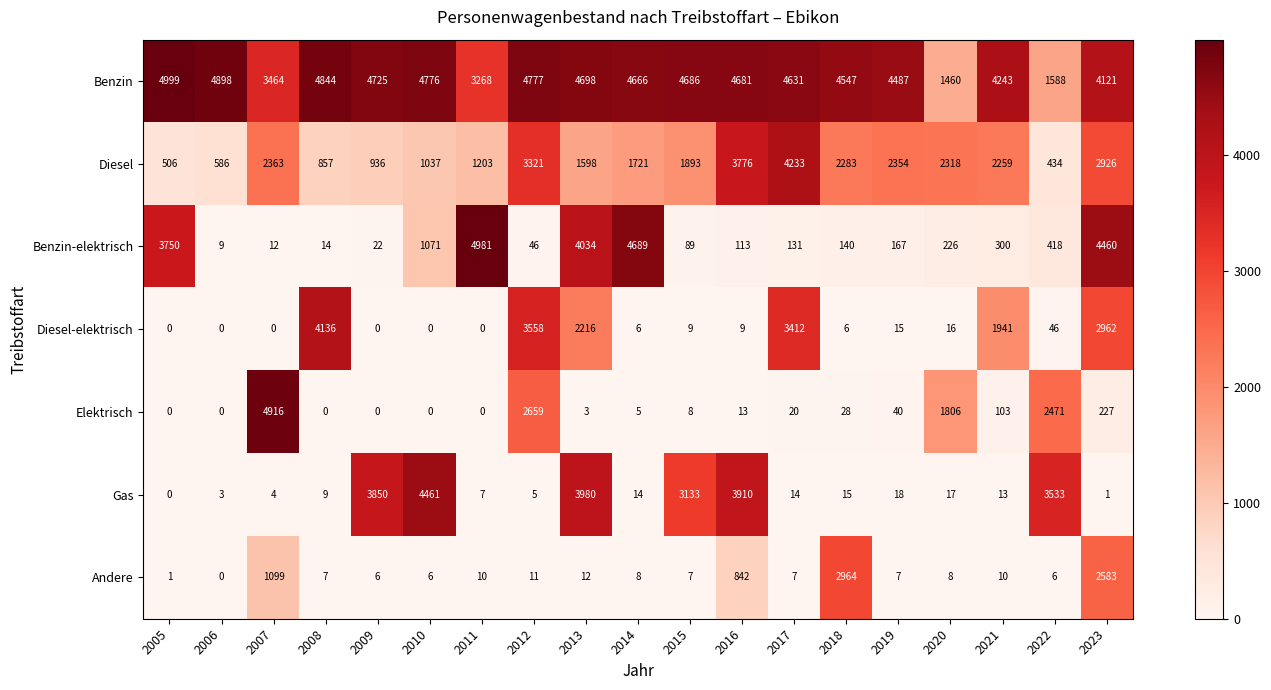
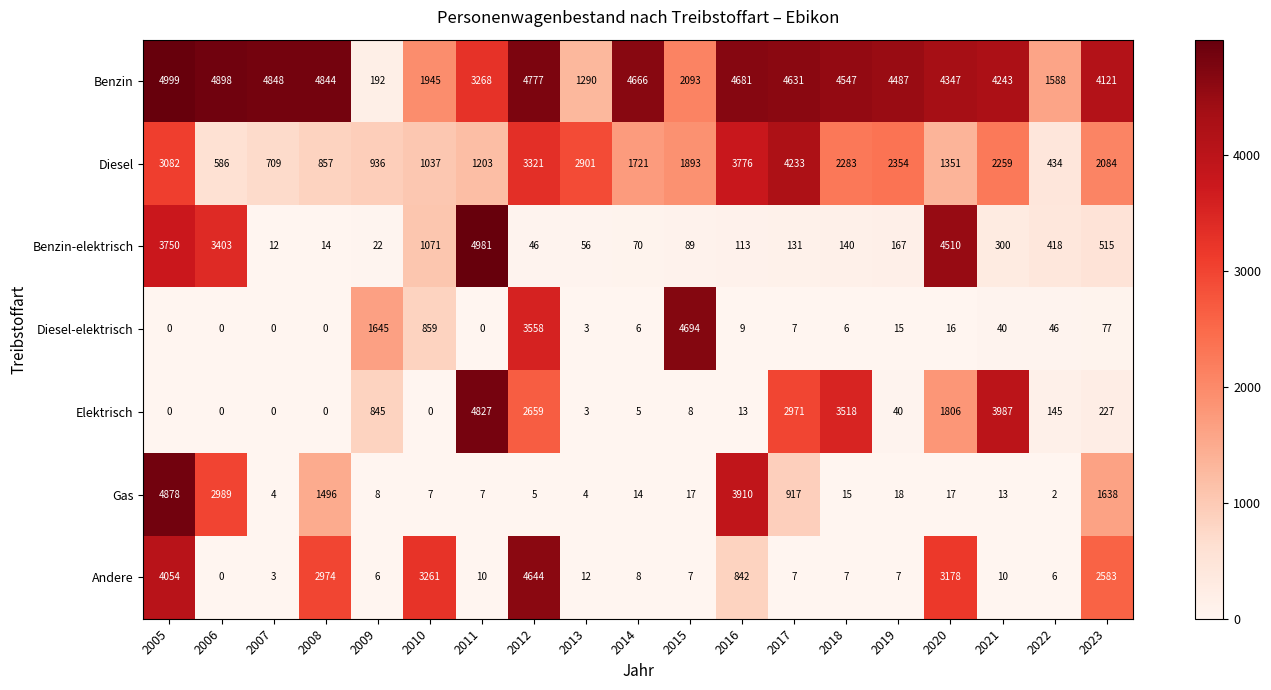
Benzin, 2007: 3464 -> 4848
Benzin, 2009: 4725 -> 192
Benzin, 2010: 4776 -> 1945
Benzin, 2013: 4698 -> 1290
Benzin, 2015: 4686 -> 2093
Benzin, 2020: 1460 -> 4347
Diesel, 2005: 506 -> 3082
Diesel, 2007: 2363 -> 709
Diesel, 2013: 1598 -> 2901
Diesel, 2020: 2318 -> 1351
Diesel, 2023: 2926 -> 2084
Benzin-elektrisch, 2006: 9 -> 3403
Benzin-elektrisch, 2013: 4034 -> 56
Benzin-elektrisch, 2014: 4689 -> 70
Benzin-elektrisch, 2020: 226 -> 4510
Benzin-elektrisch, 2023: 4460 -> 515
Diesel-elektrisch, 2008: 4136 -> 0
Diesel-elektrisch, 2009: 0 -> 1645
Diesel-elektrisch, 2010: 0 -> 859
Diesel-elektrisch, 2013: 2216 -> 3
Diesel-elektrisch, 2015: 9 -> 4694
Diesel-elektrisch, 2017: 3412 -> 7
Diesel-elektrisch, 2021: 1941 -> 40
Diesel-elektrisch, 2023: 2962 -> 77
Elektrisch, 2007: 4916 -> 0
Elektrisch, 2009: 0 -> 845
Elektrisch, 2011: 0 -> 4827
Elektrisch, 2017: 20 -> 2971
Elektrisch, 2018: 28 -> 3518
Elektrisch, 2021: 103 -> 3987
Elektrisch, 2022: 2471 -> 145
Gas, 2005: 0 -> 4878
Gas, 2006: 3 -> 2989
Gas, 2008: 9 -> 1496
Gas, 2009: 3850 -> 8
Gas, 2010: 4461 -> 7
Gas, 2013: 3980 -> 4
Gas, 2015: 3133 -> 17
Gas, 2017: 14 -> 917
Gas, 2022: 3533 -> 2
Gas, 2023: 1 -> 1638
Andere, 2005: 1 -> 4054
Andere, 2007: 1099 -> 3
Andere, 2008: 7 -> 2974
Andere, 2010: 6 -> 3261
Andere, 2012: 11 -> 4644
Andere, 2018: 2964 -> 7
Andere, 2020: 8 -> 3178
